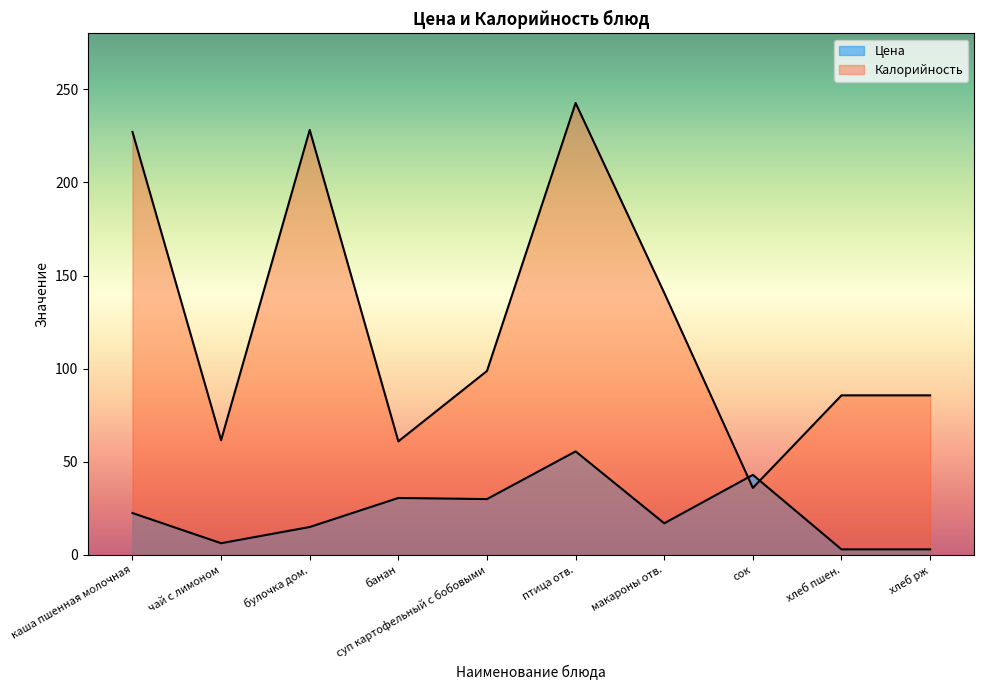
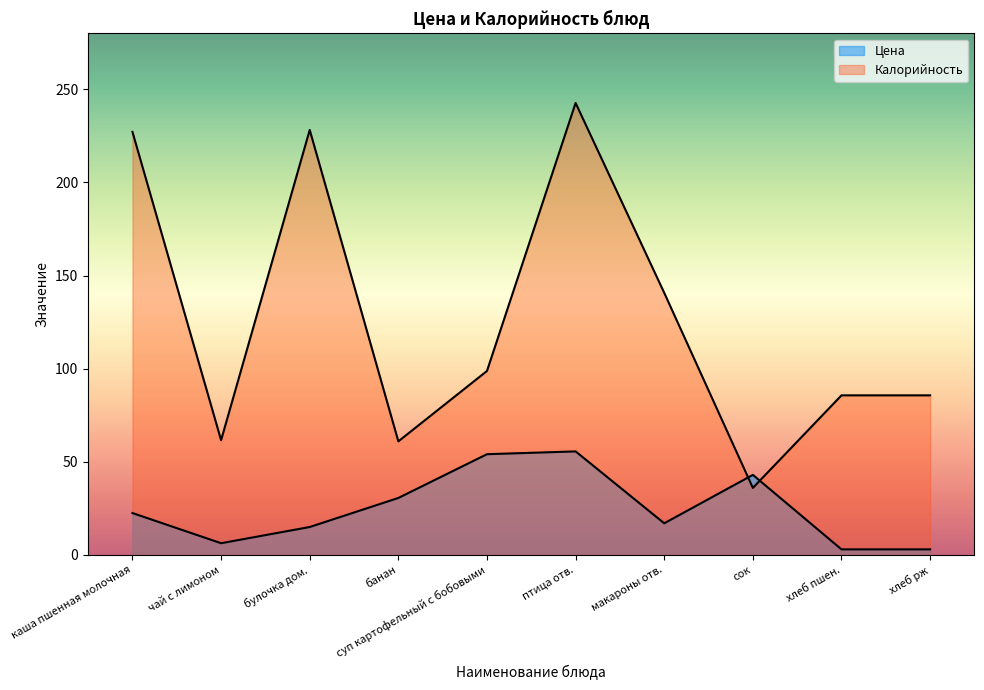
Цена, суп картофельный с бобовыми: 30 -> 54
